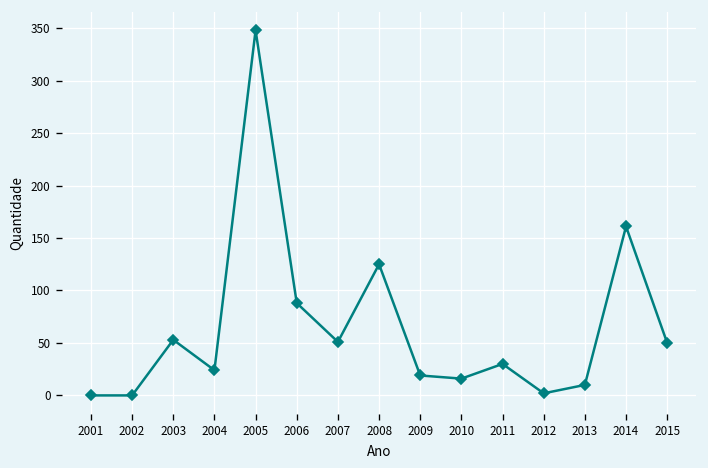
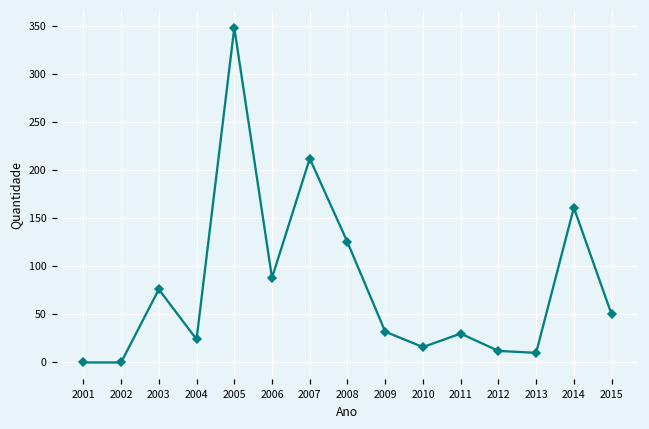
2003: 50 -> 80
2007: 50 -> 210
2009: 20 -> 30
2012: 0 -> 10
